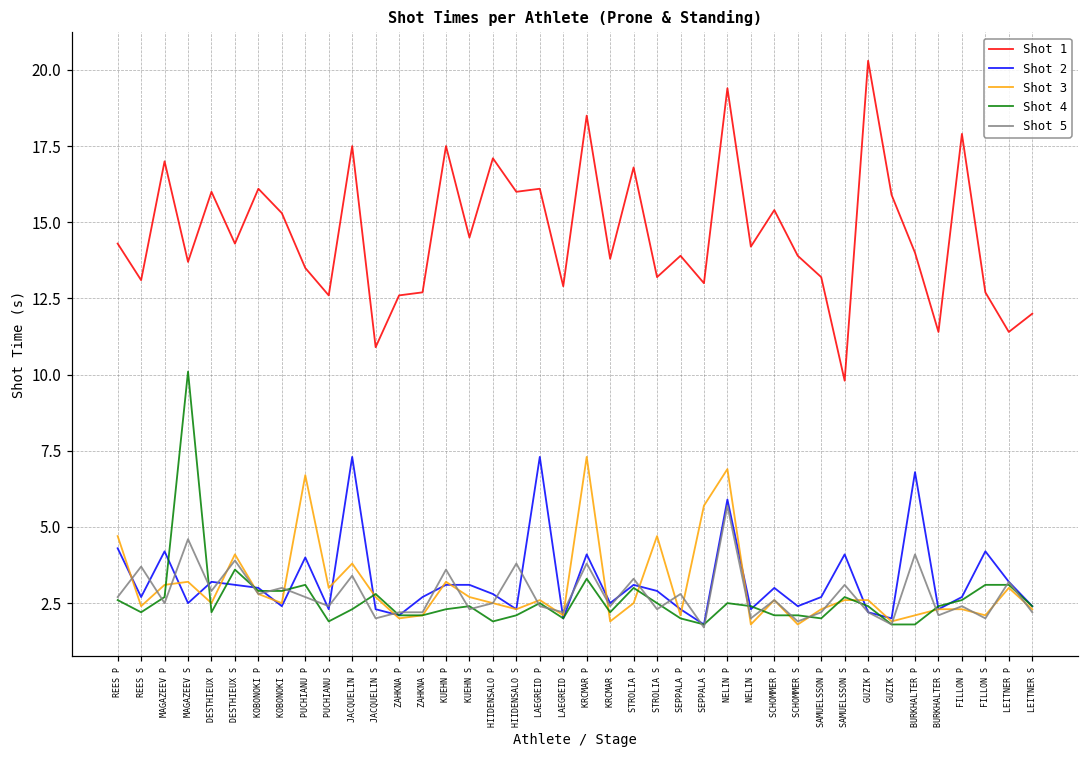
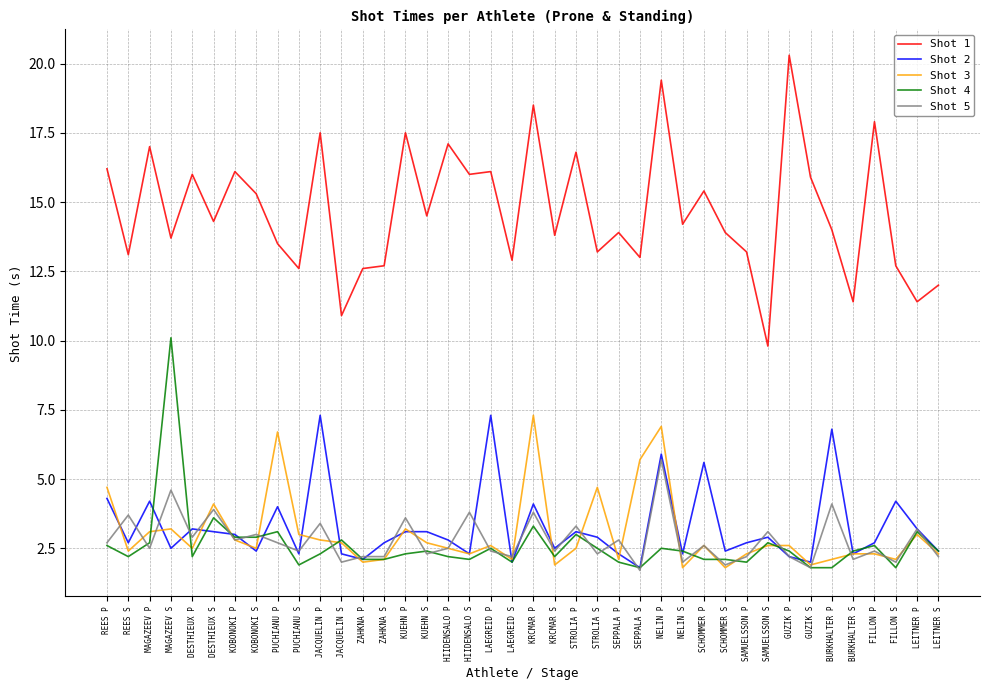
Shot 1, REES P: 14.3 -> 16.2
Shot 3, JACQUELIN P: 3.8 -> 2.8
Shot 4, HIIDENSALO P: 1.9 -> 2.2
Shot 2, SCHOMMER P: 3.0 -> 5.6
Shot 2, SAMUELSSON S: 4.1 -> 2.9
Shot 4, FILLON S: 3.1 -> 1.8
